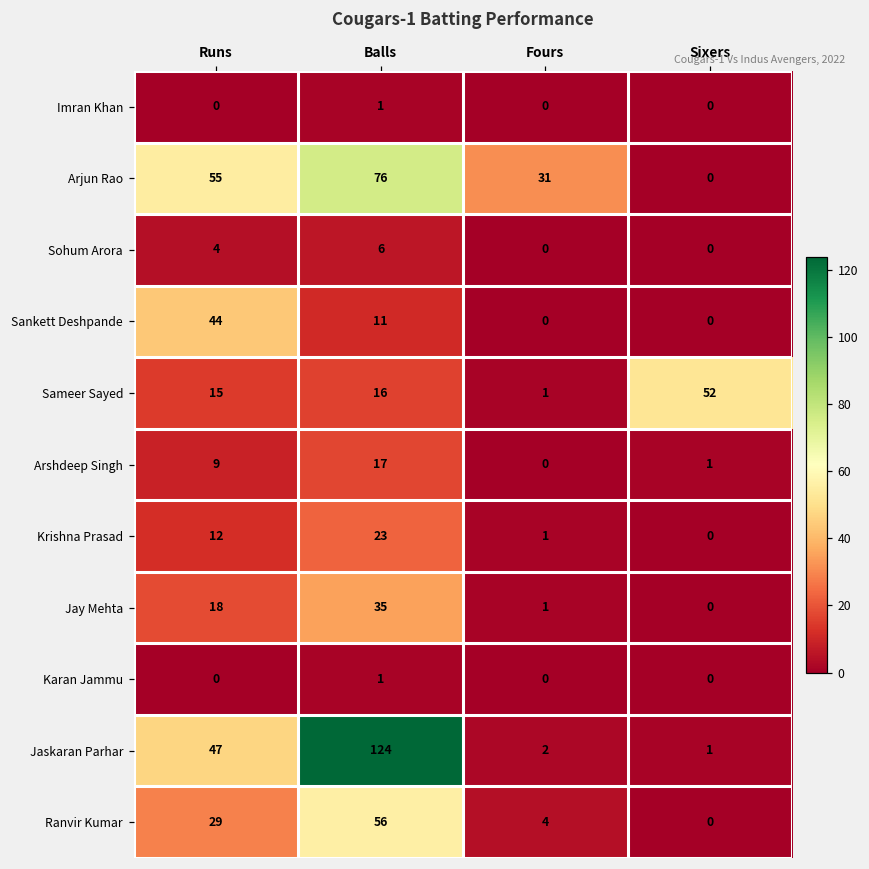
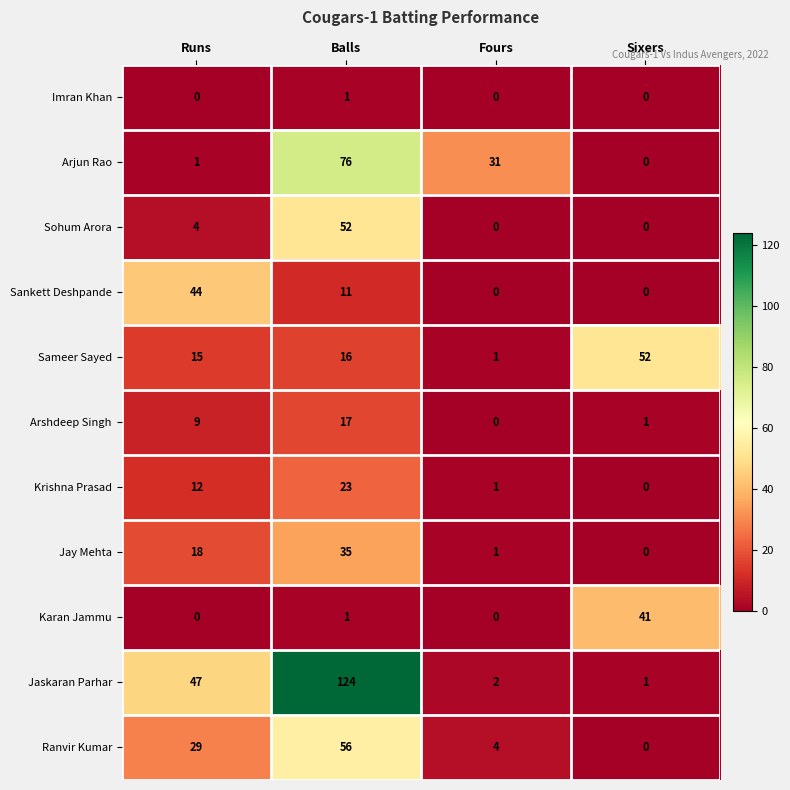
Arjun Rao, Runs: 55 -> 1
Sohum Arora, Balls: 6 -> 52
Karan Jammu, Sixers: 0 -> 41
